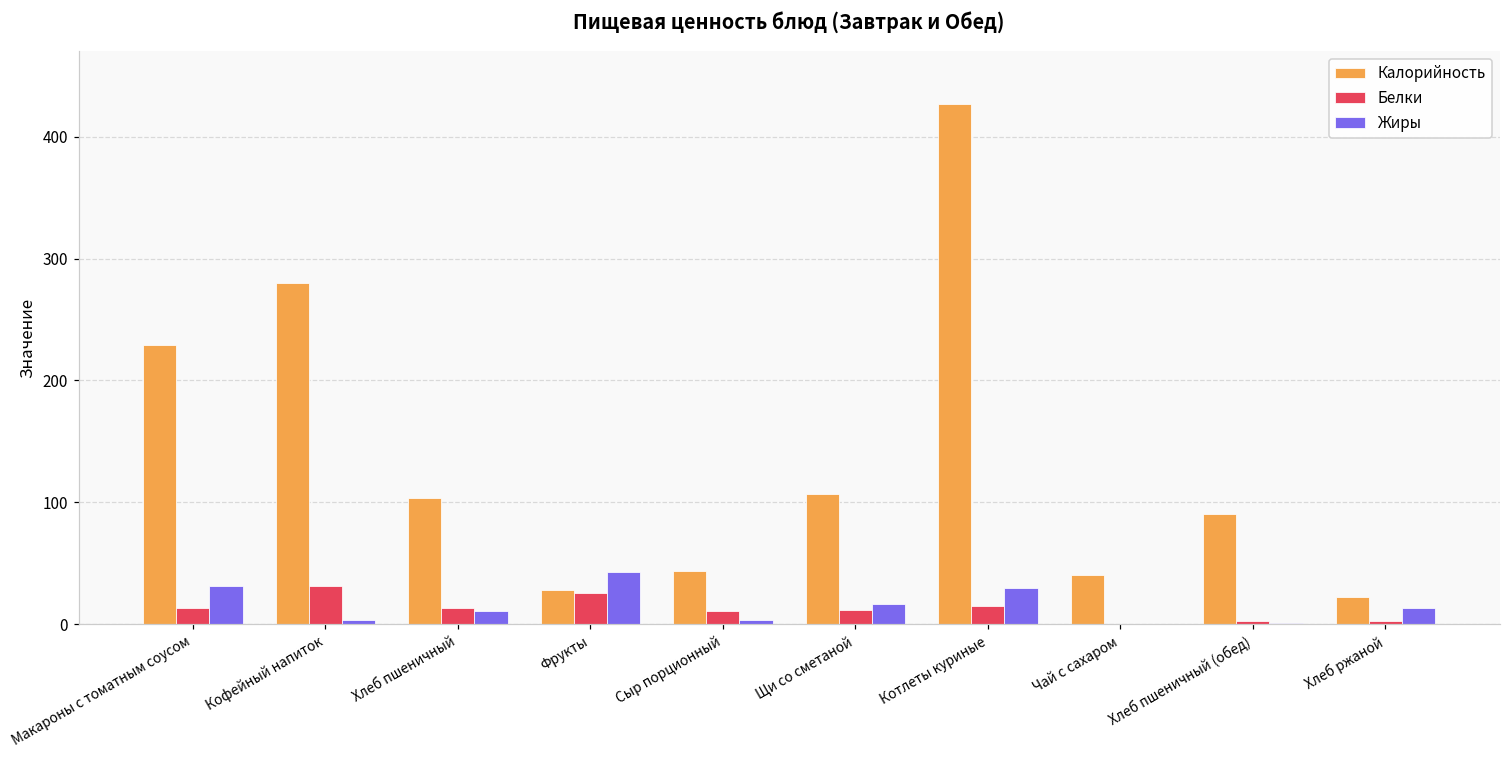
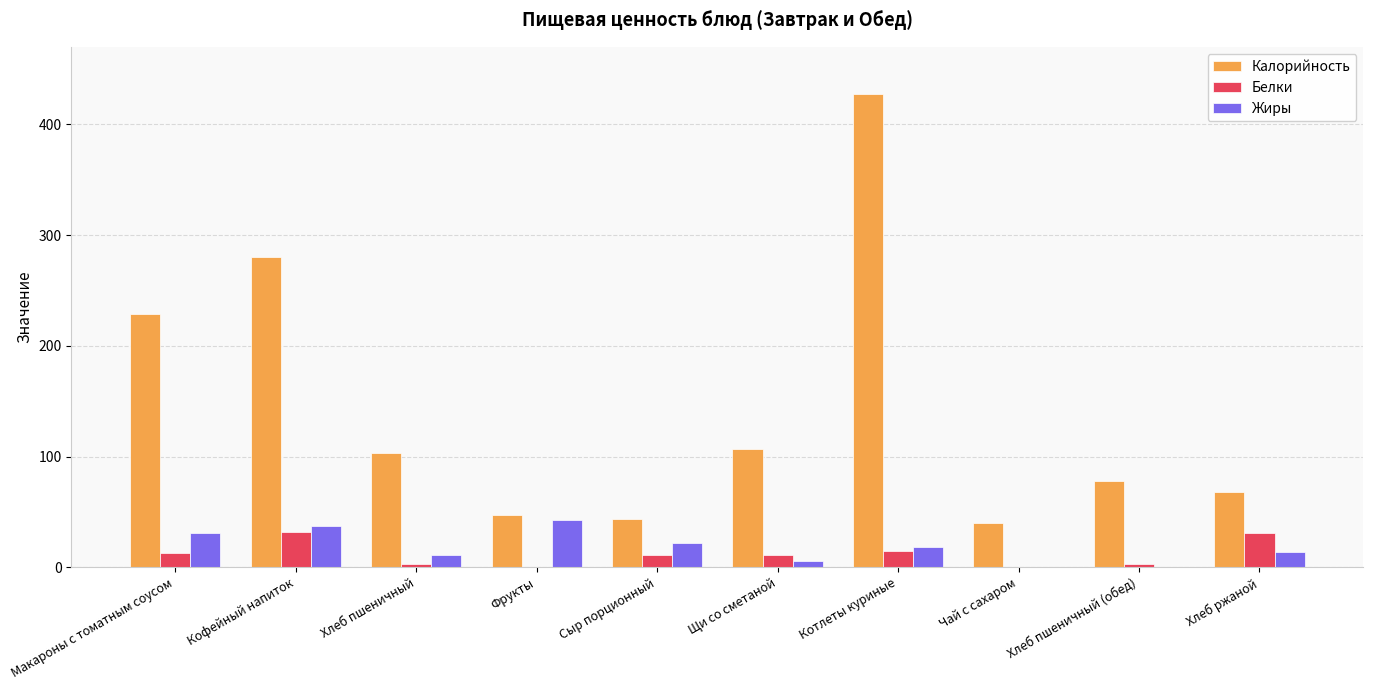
Жиры, Кофейный напиток: 3 -> 37
Белки, Хлеб пшеничный: 13 -> 3
Калорийность, Фрукты: 28 -> 47
Белки, Фрукты: 26 -> 0
Жиры, Сыр порционный: 3 -> 22
Жиры, Щи со сметаной: 16 -> 6
Жиры, Котлеты куриные: 30 -> 18
Калорийность, Хлеб пшеничный (обед): 90 -> 78
Калорийность, Хлеб ржаной: 22 -> 68
Белки, Хлеб ржаной: 2 -> 31
